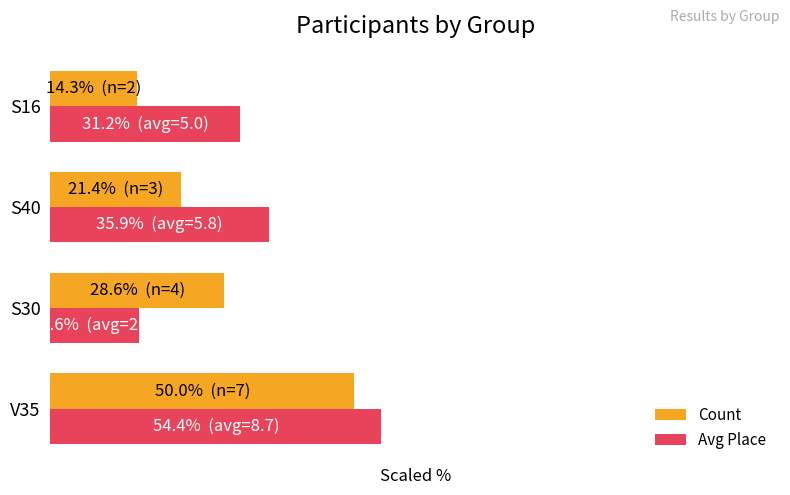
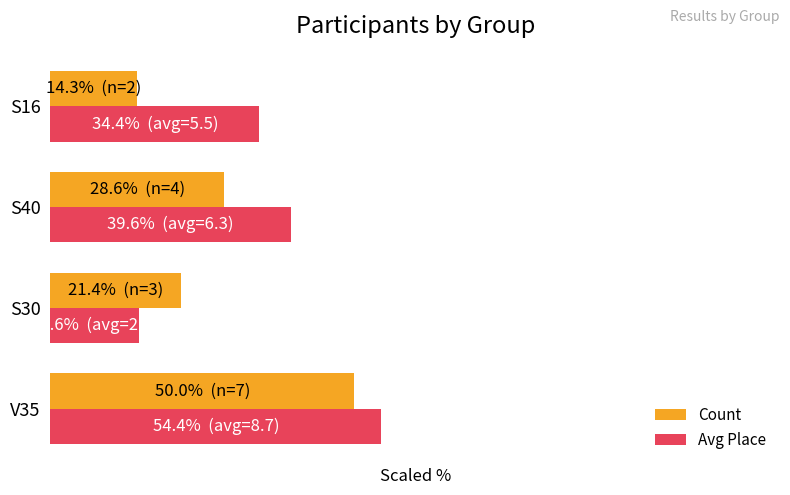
Avg Place, S16: 31.2% (avg=5.0) -> 34.4% (avg=5.5)
Count, S40: 21.4% (n=3) -> 28.6% (n=4)
Avg Place, S40: 35.9% (avg=5.8) -> 39.6% (avg=6.3)
Count, S30: 28.6% (n=4) -> 21.4% (n=3)
